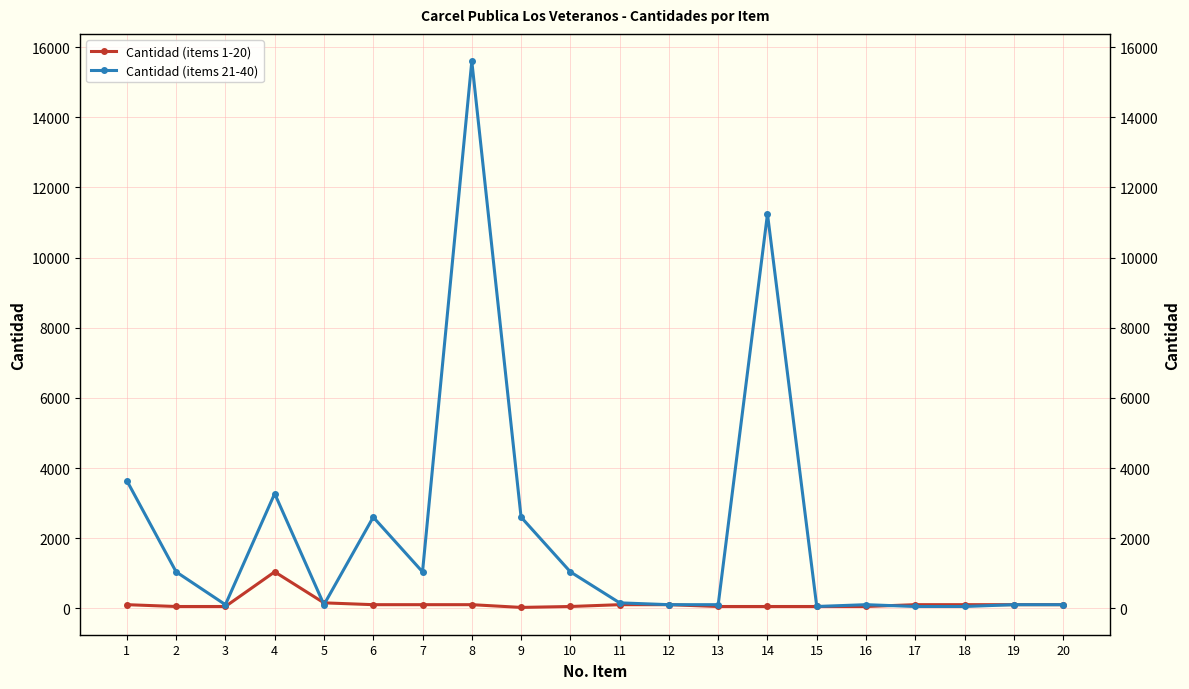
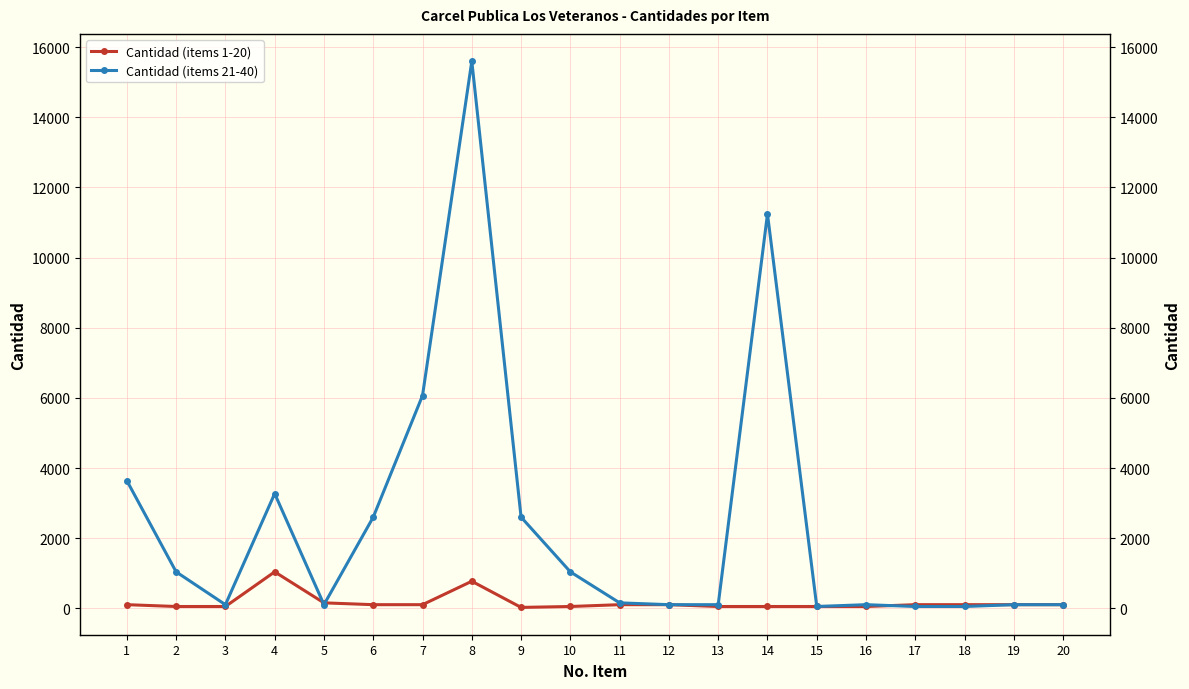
Cantidad (items 21-40), 7: 1000 -> 6100
Cantidad (items 1-20), 8: 100 -> 800
